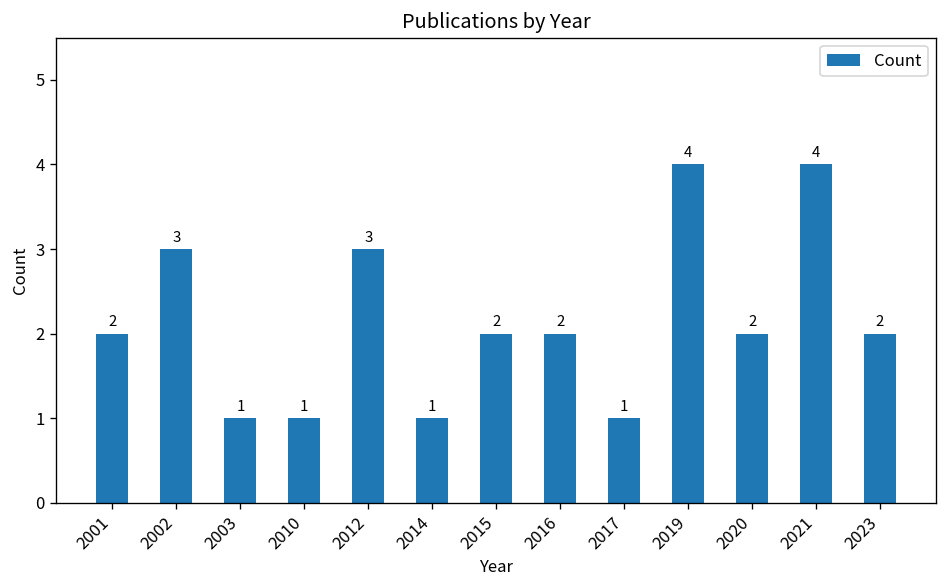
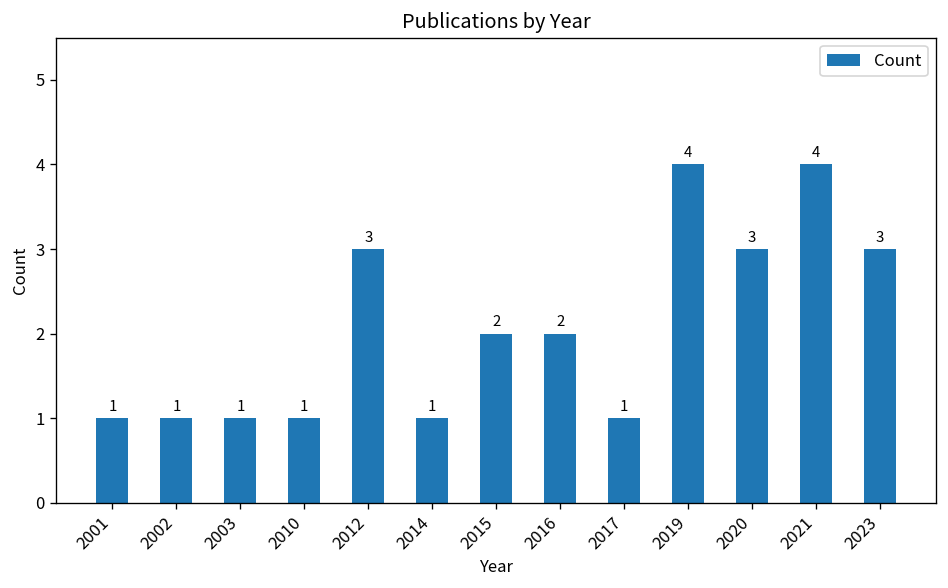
2001: 2 -> 1
2002: 3 -> 1
2020: 2 -> 3
2023: 2 -> 3
